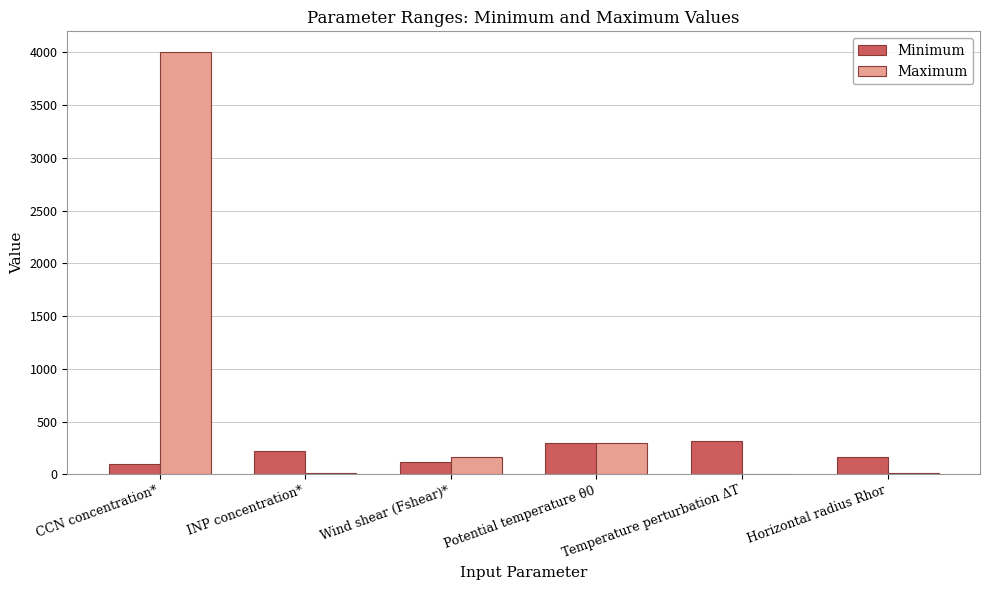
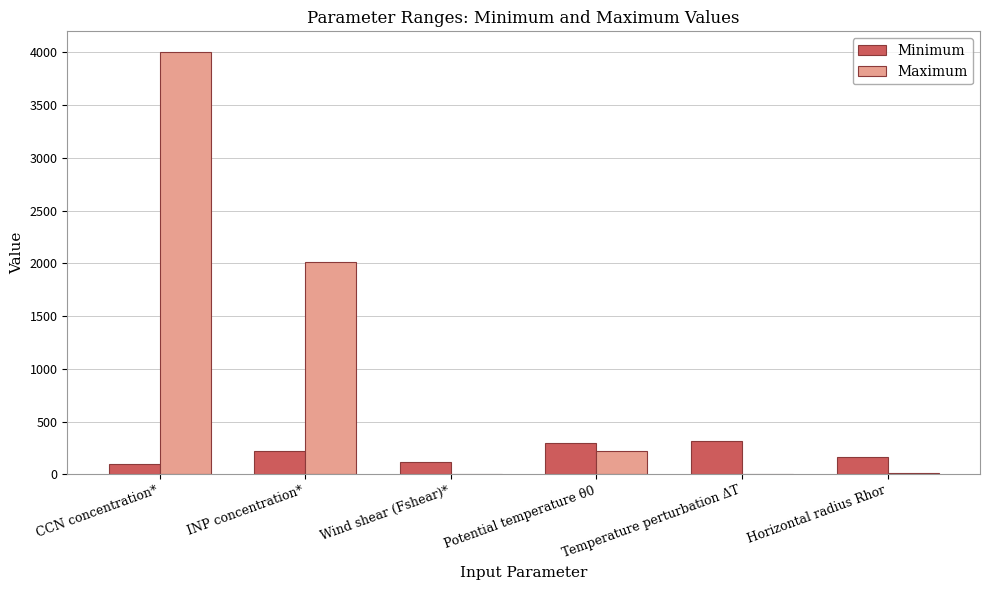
Maximum, INP concentration*: 10 -> 2010
Maximum, Wind shear (Fshear)*: 160 -> 0
Maximum, Potential temperature θ0: 300 -> 220
